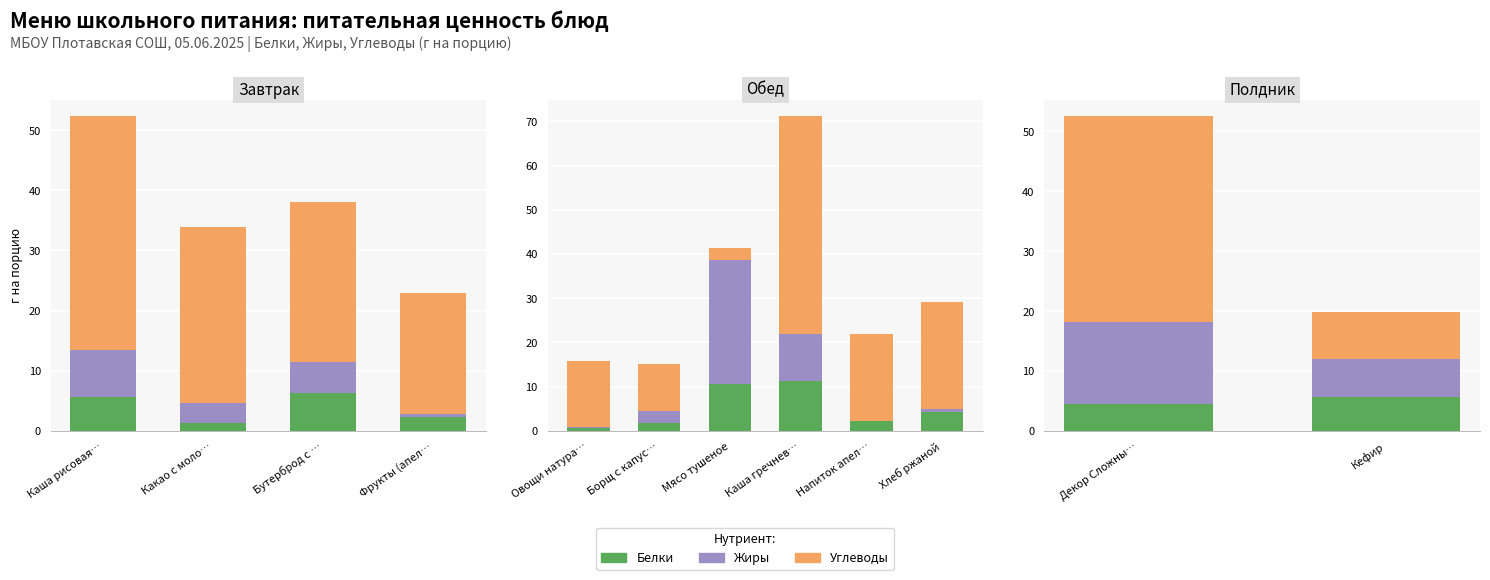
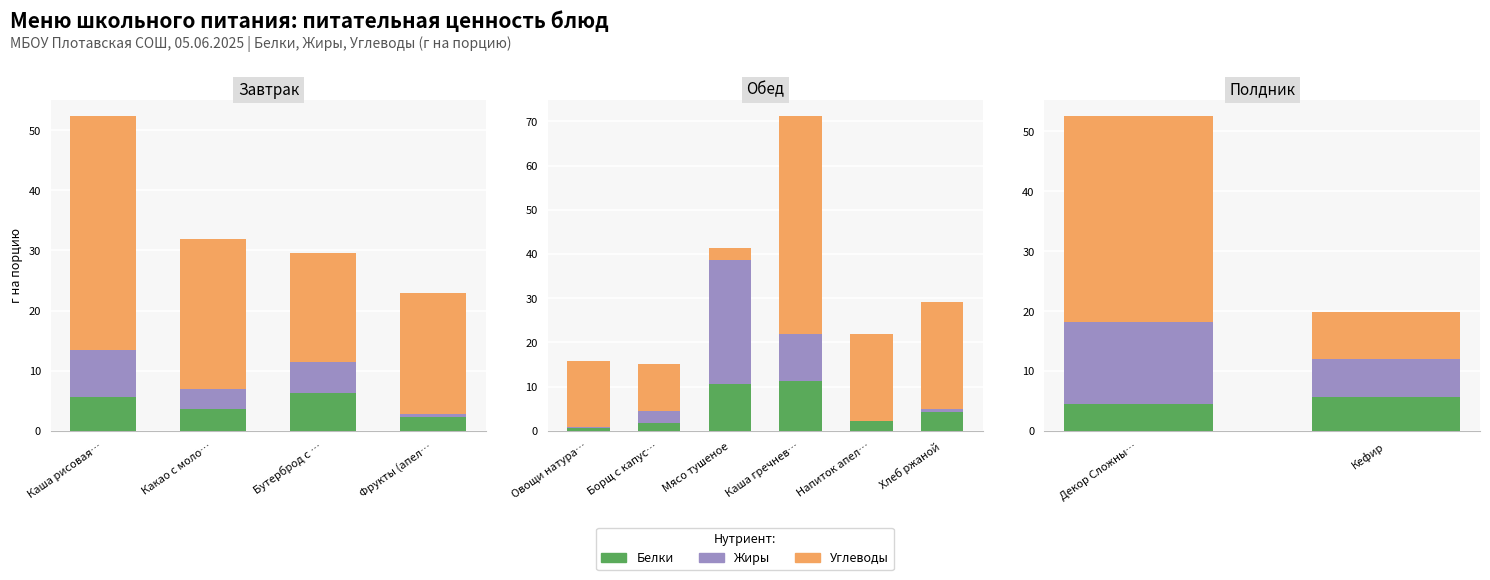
Завтрак, Белки, Какао с моло…: 1 -> 4
Завтрак, Углеводы, Какао с моло…: 29 -> 25
Завтрак, Углеводы, Бутерброд с …: 27 -> 18
